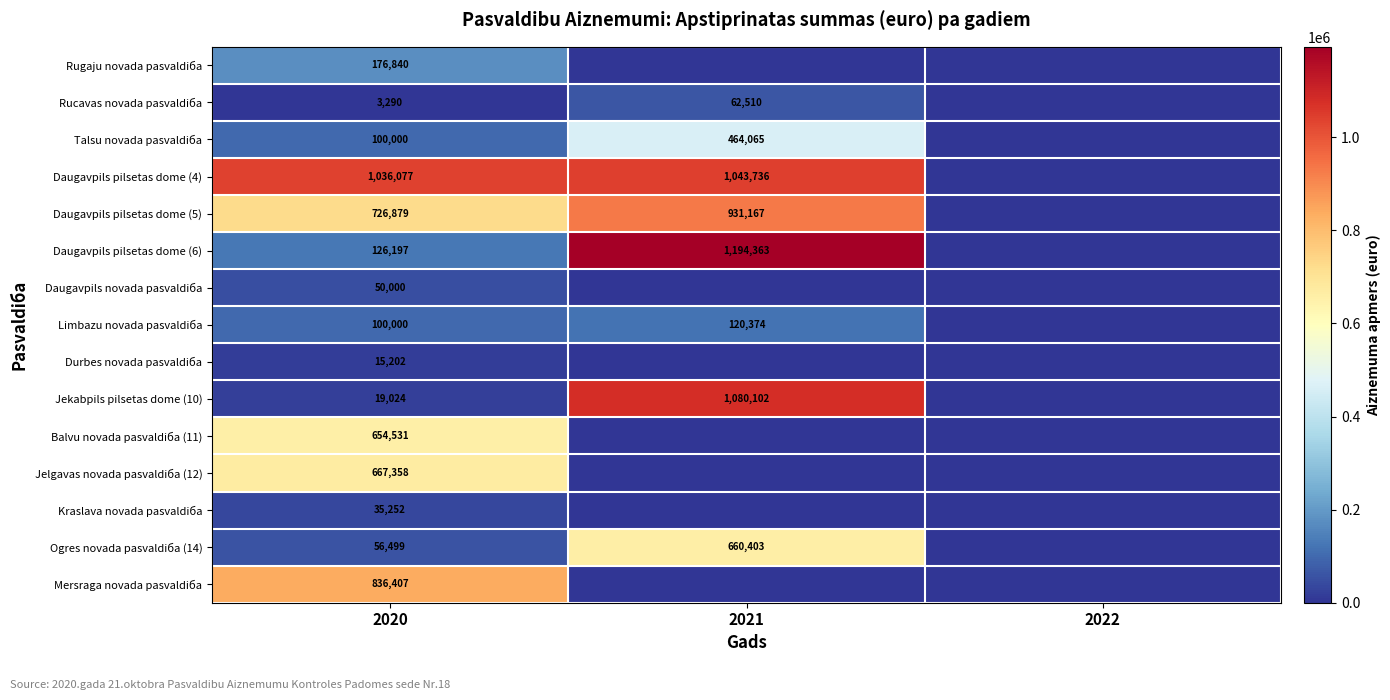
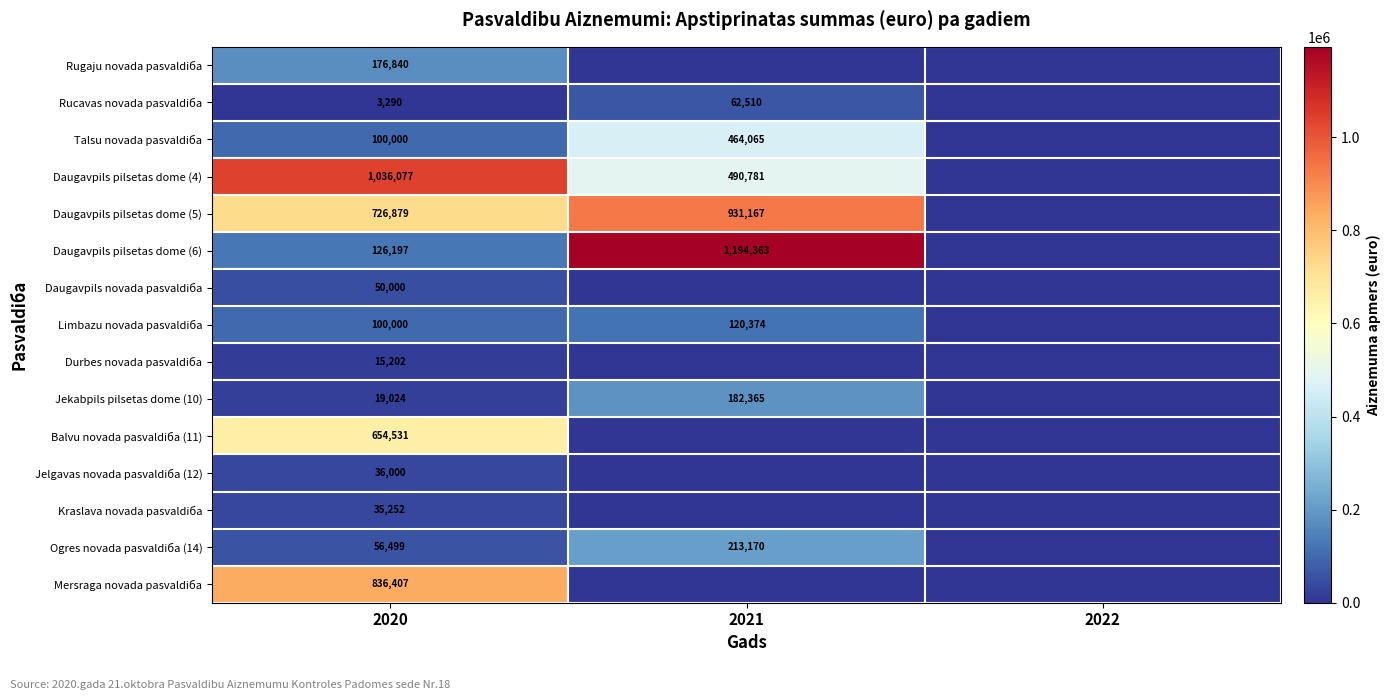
Daugavpils pilsetas dome (4), 2021: 1,043,736 -> 490,781
Jekabpils pilsetas dome (10), 2021: 1,080,102 -> 182,365
Jelgavas novada pasvaldiба (12), 2020: 667,358 -> 36,000
Ogres novada pasvaldiба (14), 2021: 660,403 -> 213,170
